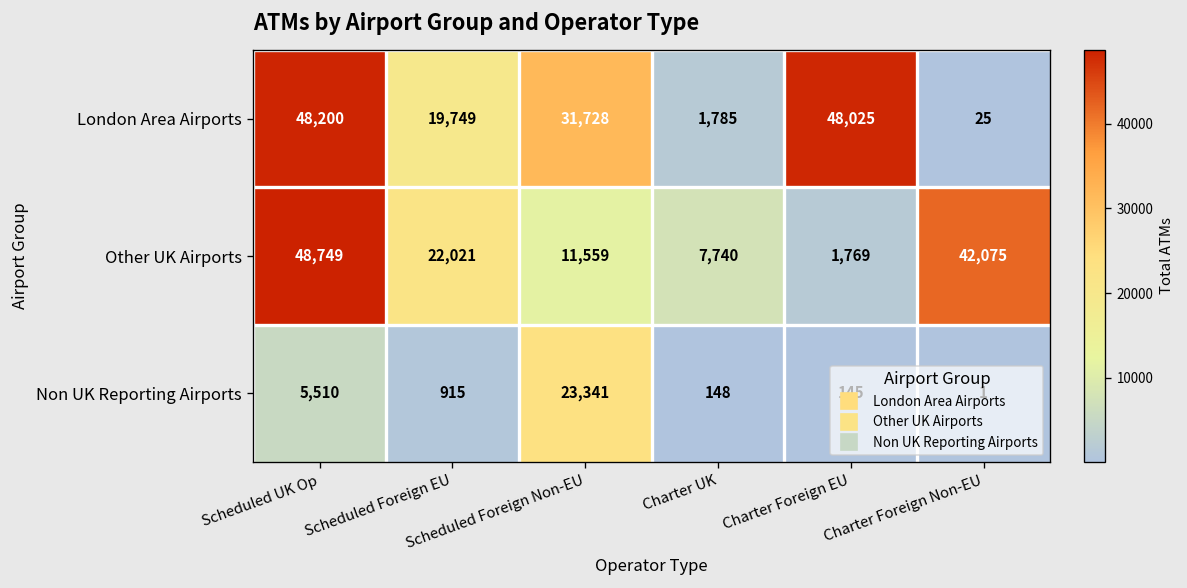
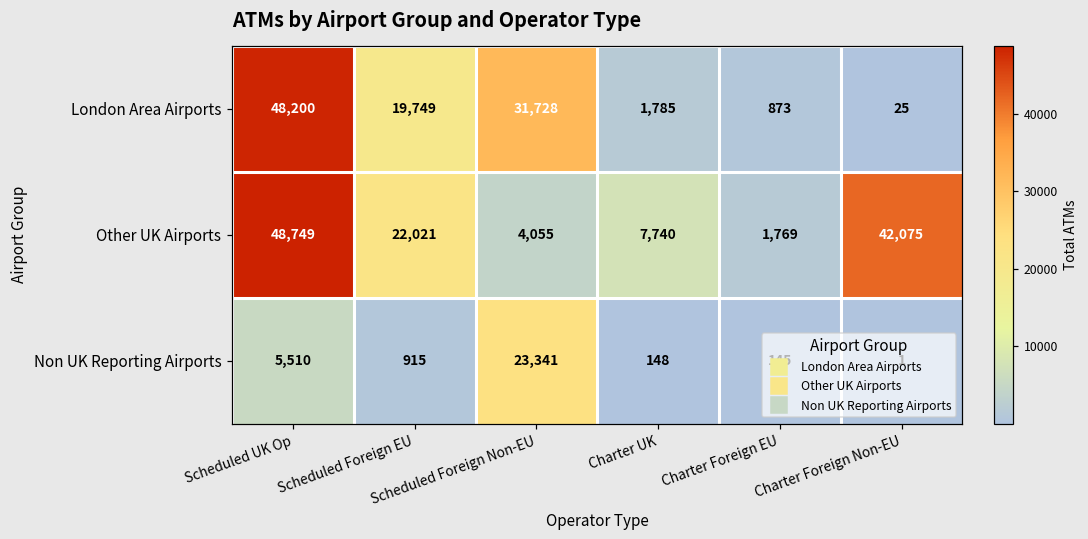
London Area Airports, Charter Foreign EU: 48,025 -> 873
Other UK Airports, Scheduled Foreign Non-EU: 11,559 -> 4,055
